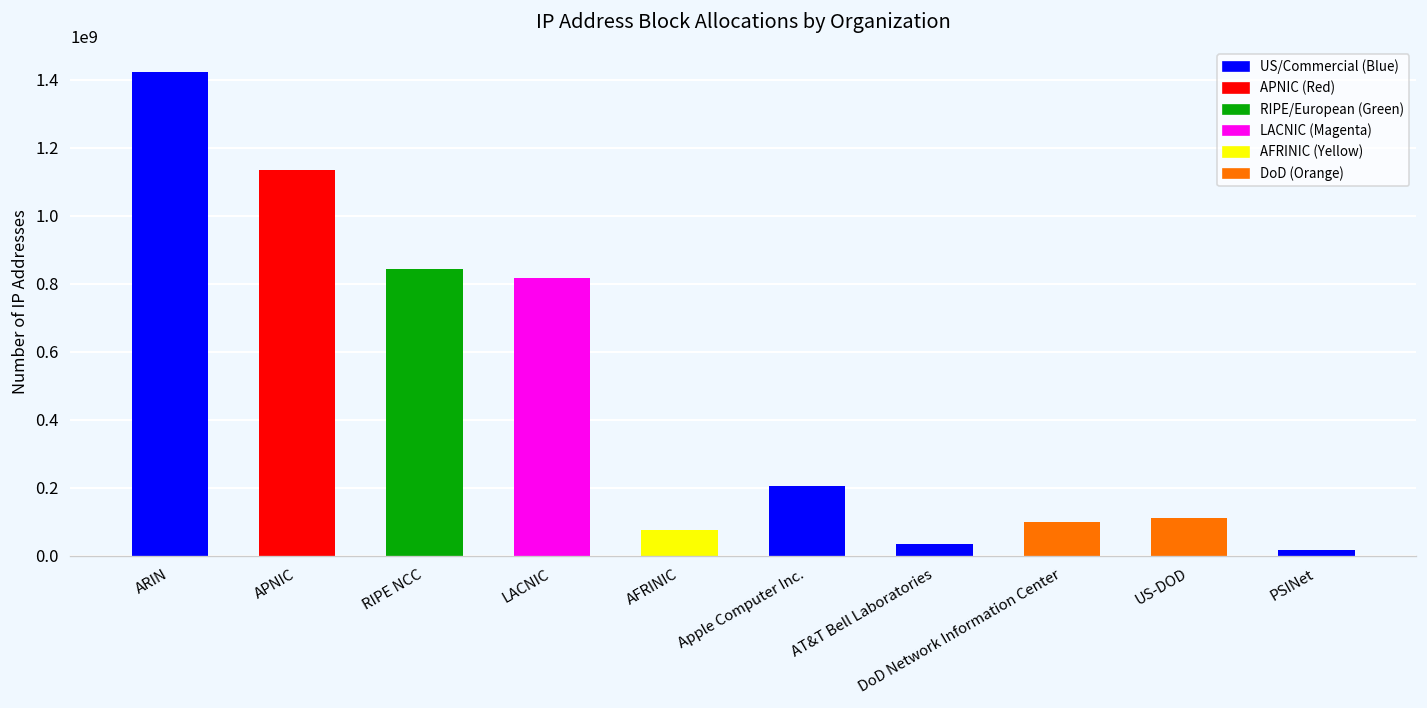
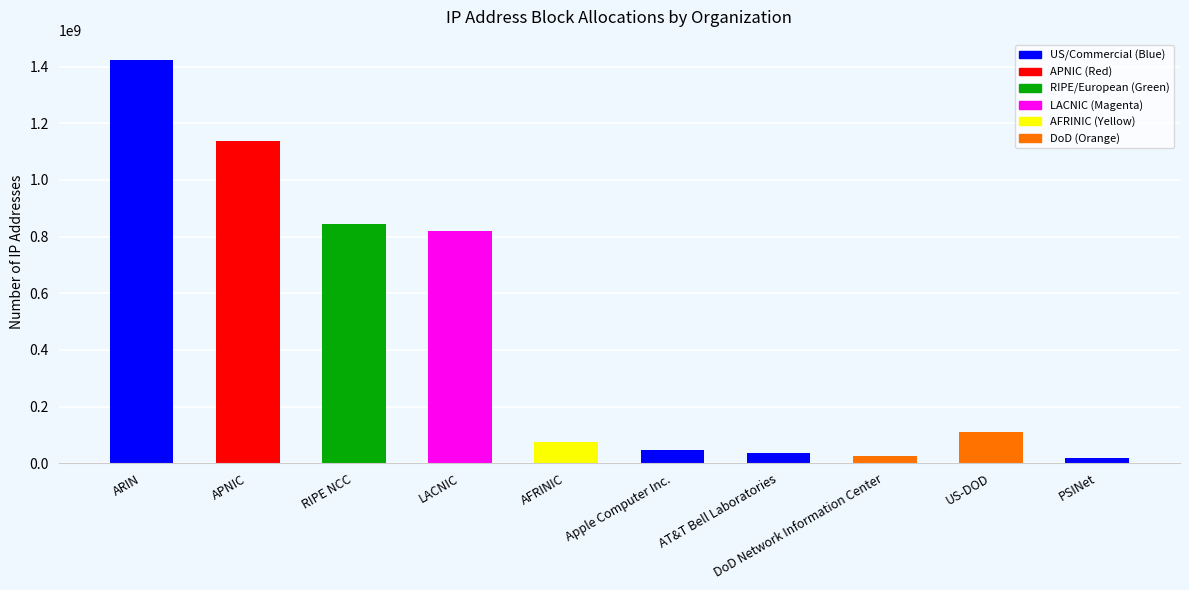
Apple Computer Inc.: 210000000 -> 50000000
DoD Network Information Center: 100000000 -> 30000000
